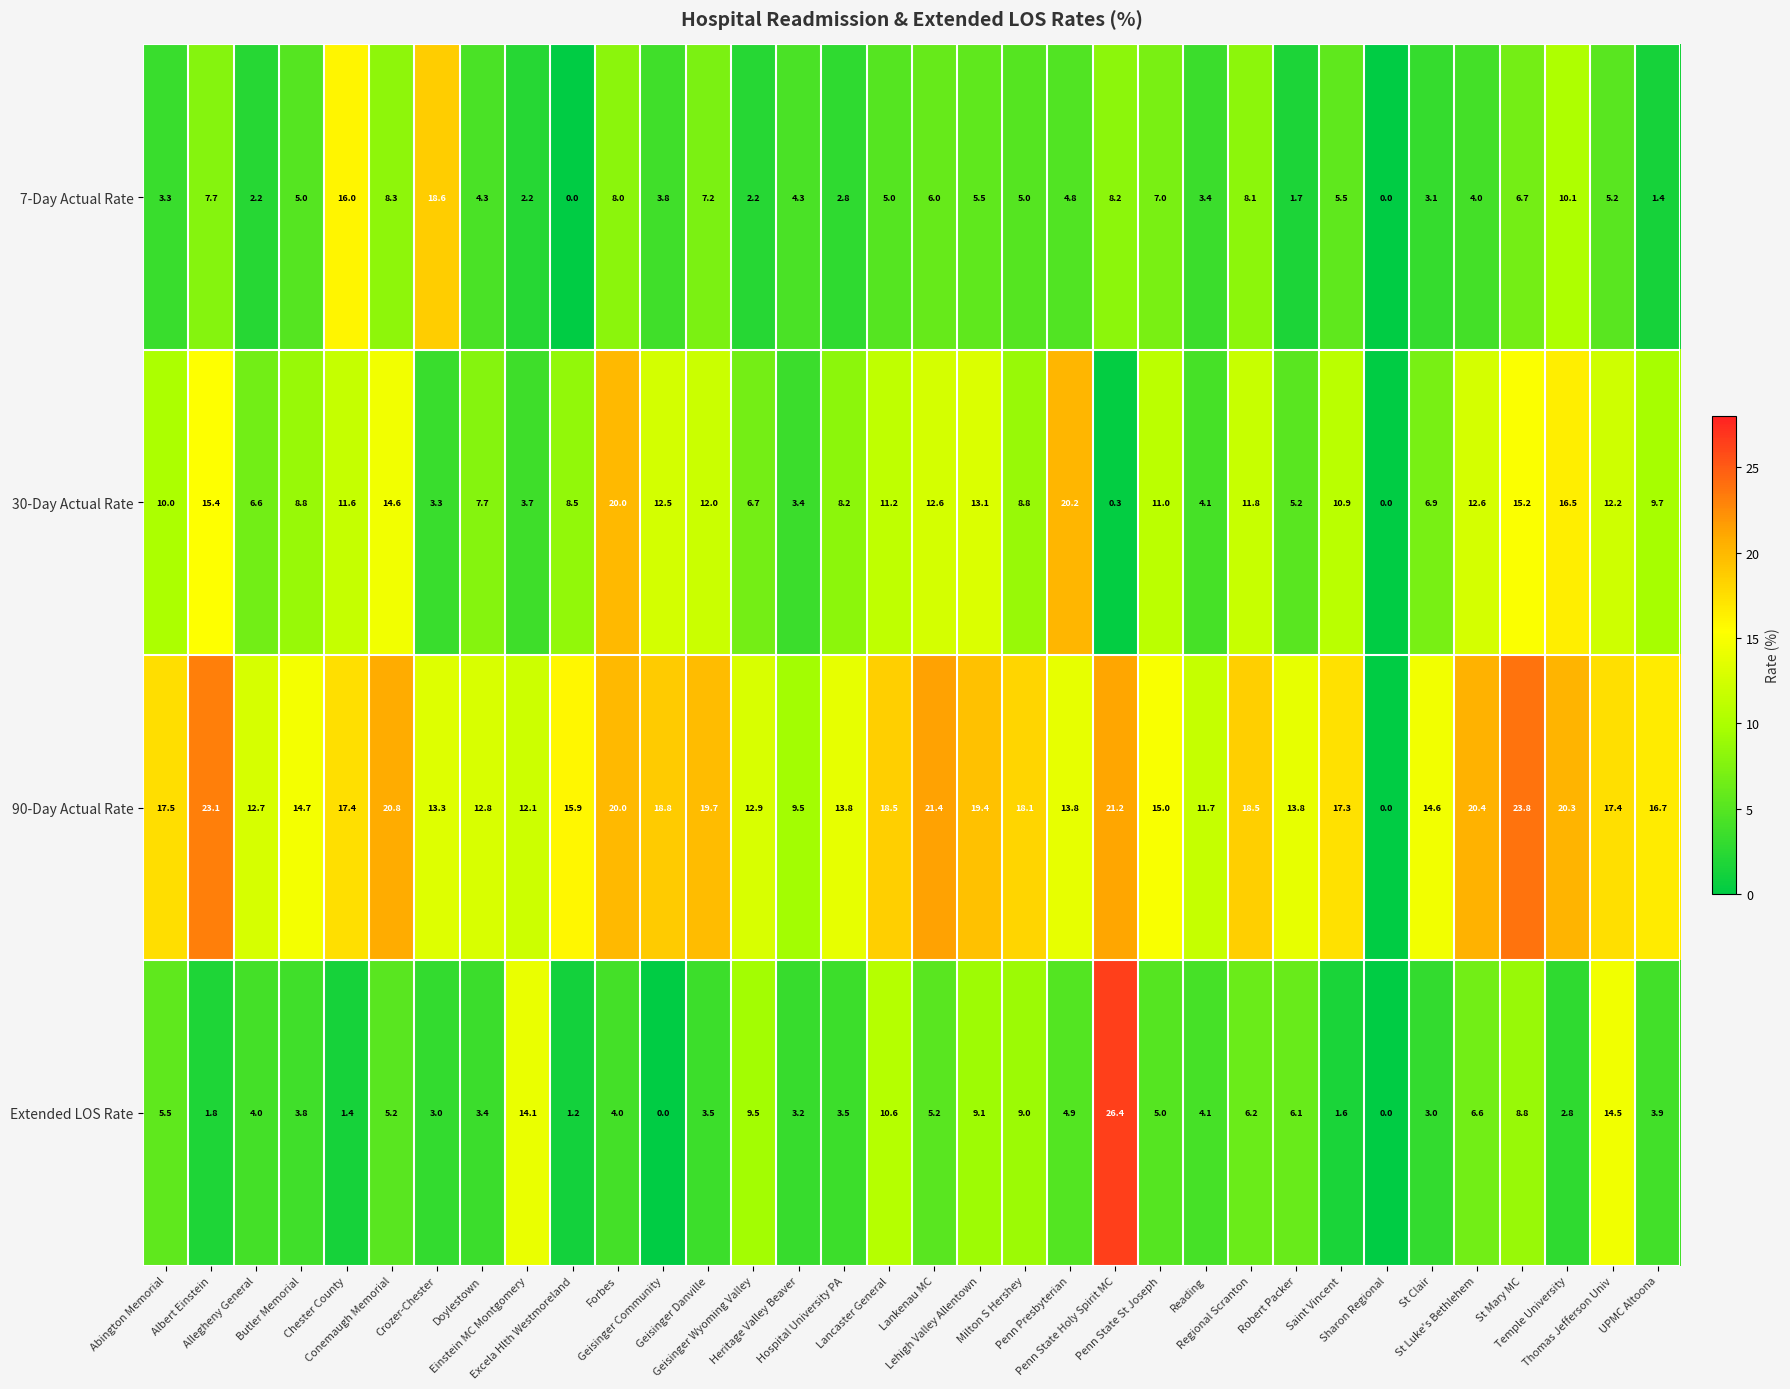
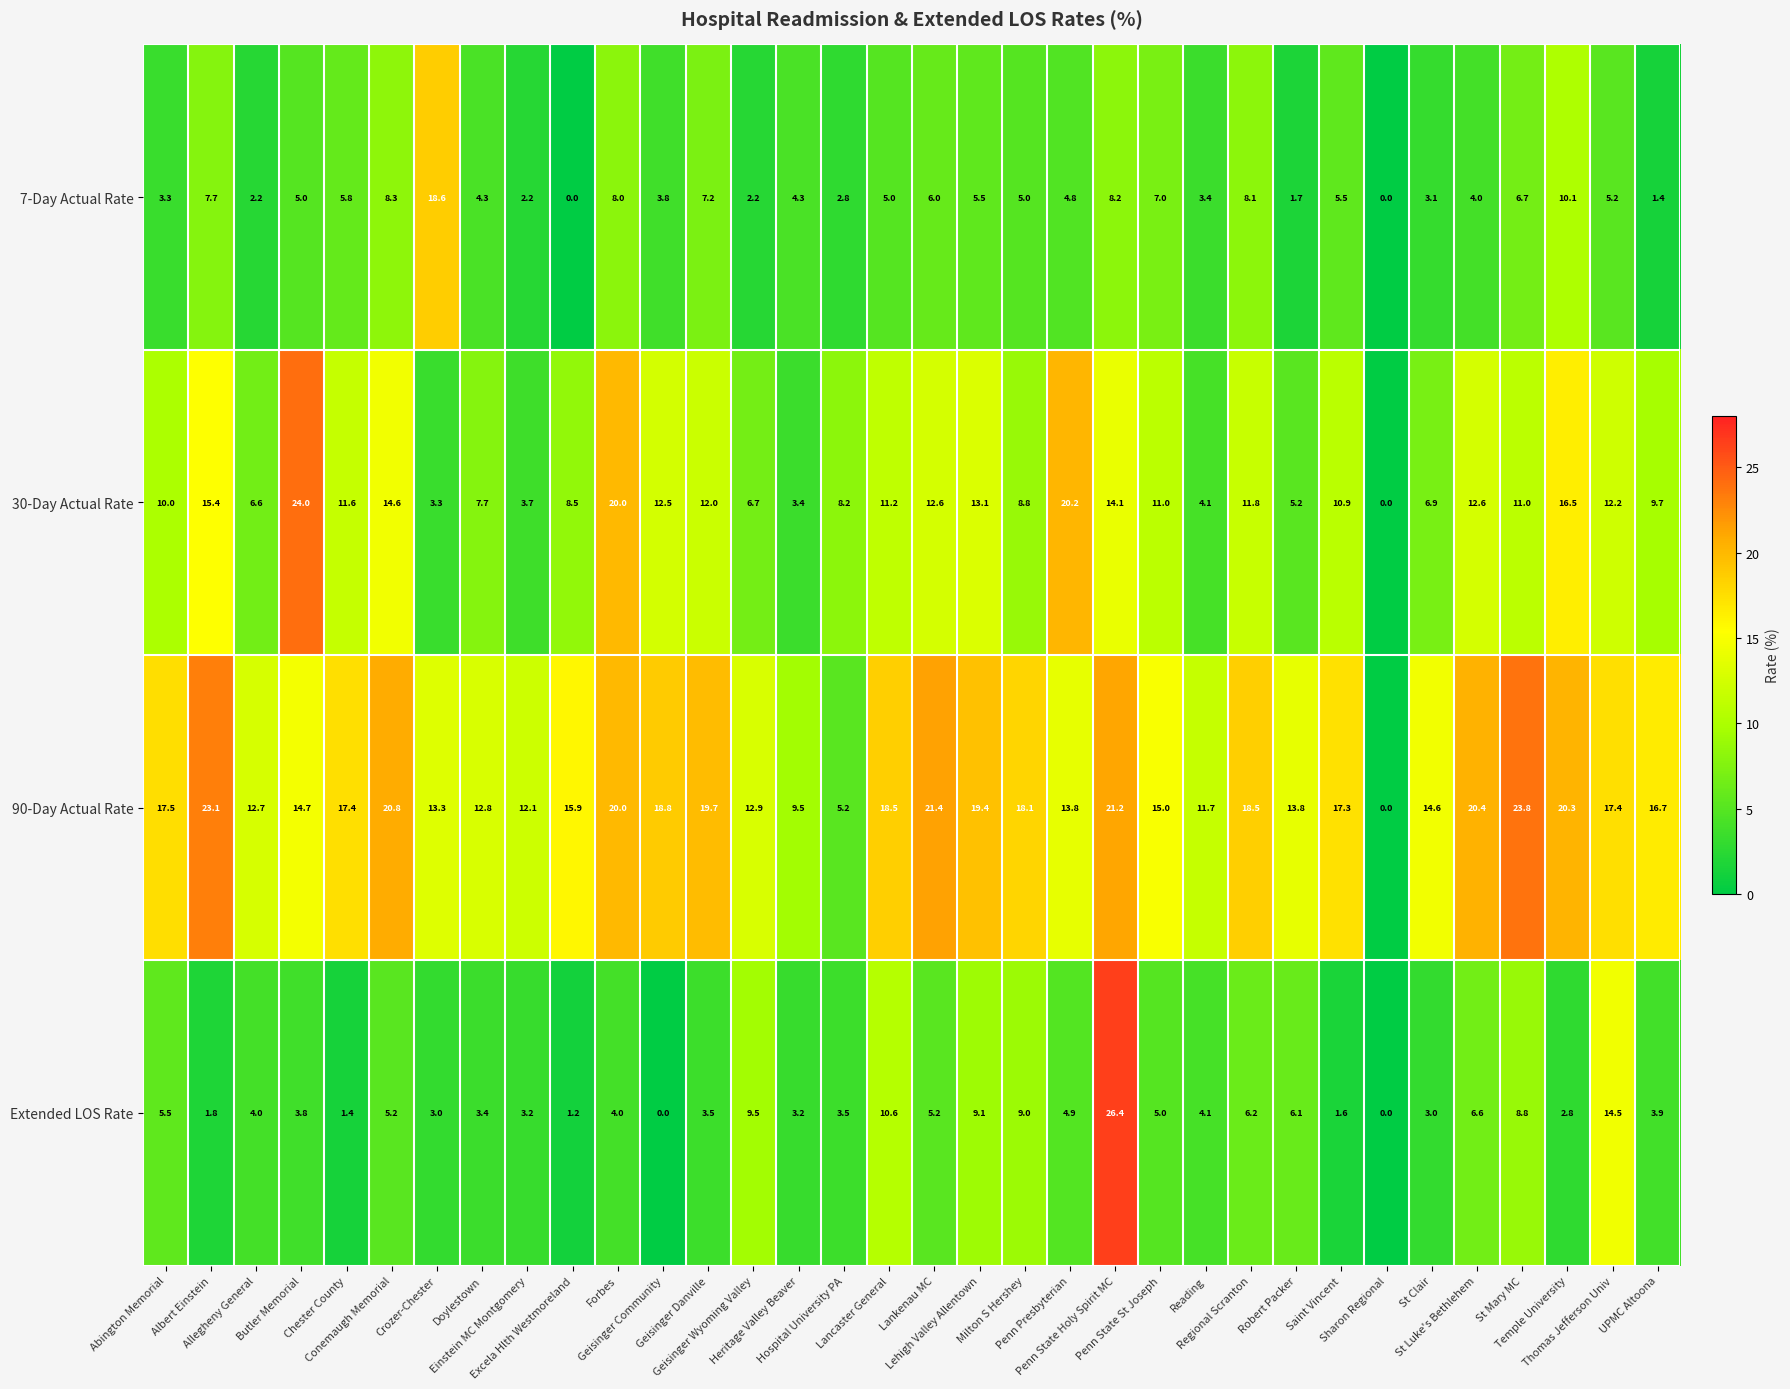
7-Day Actual Rate, Chester County: 16.0 -> 5.8
30-Day Actual Rate, Butler Memorial: 8.8 -> 24.0
30-Day Actual Rate, Penn State Holy Spirit MC: 0.3 -> 14.1
30-Day Actual Rate, St Mary MC: 15.2 -> 11.0
90-Day Actual Rate, Hospital University PA: 13.8 -> 5.2
Extended LOS Rate, Einstein MC Montgomery: 14.1 -> 3.2
